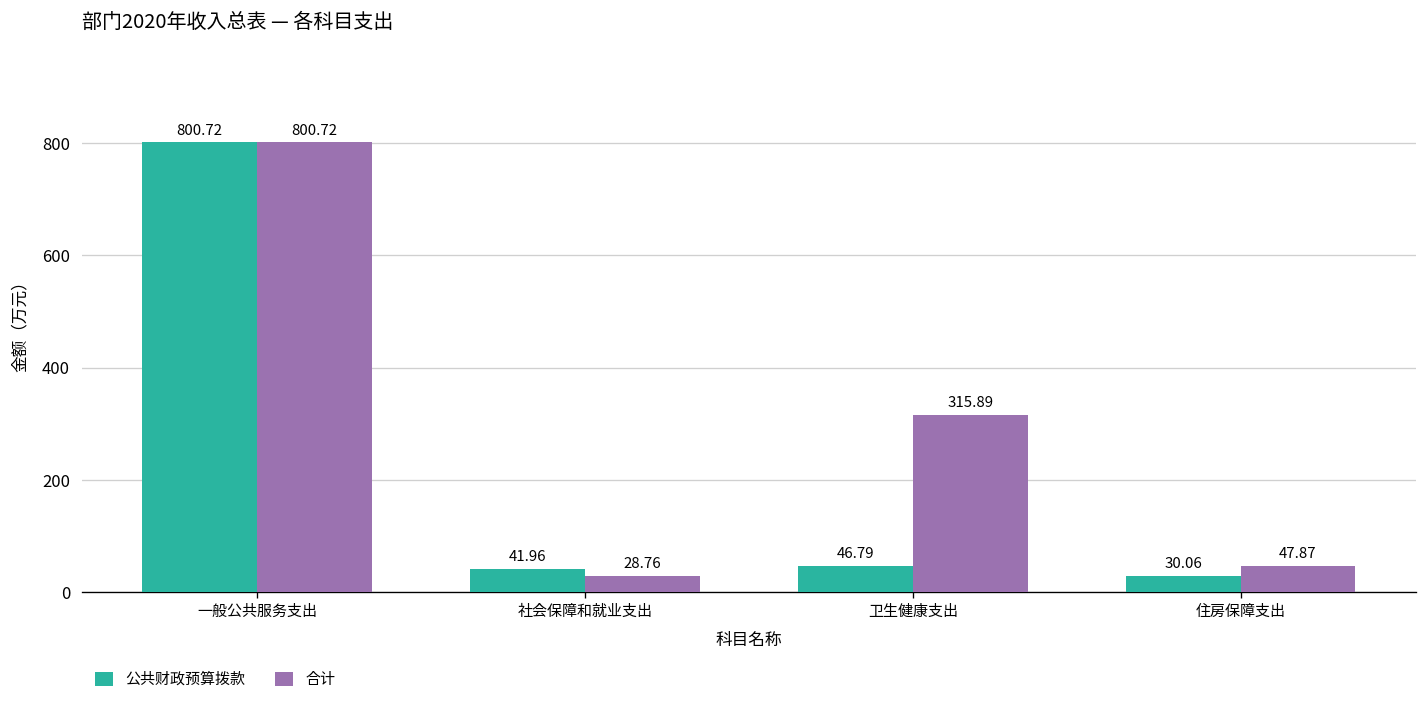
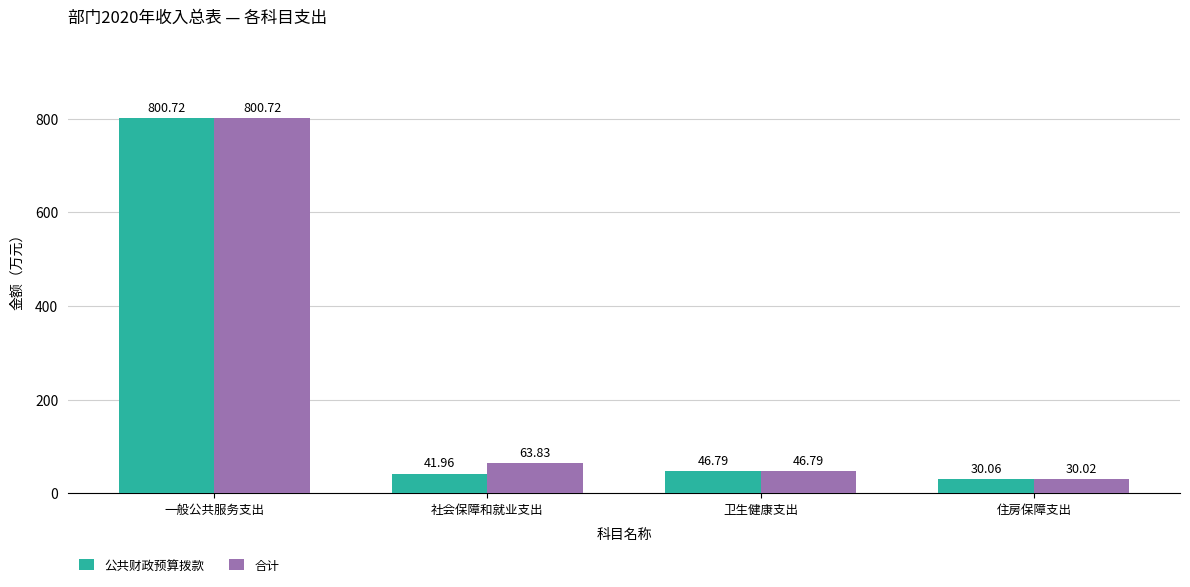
合计, 社会保障和就业支出: 28.76 -> 63.83
合计, 卫生健康支出: 315.89 -> 46.79
合计, 住房保障支出: 47.87 -> 30.02
